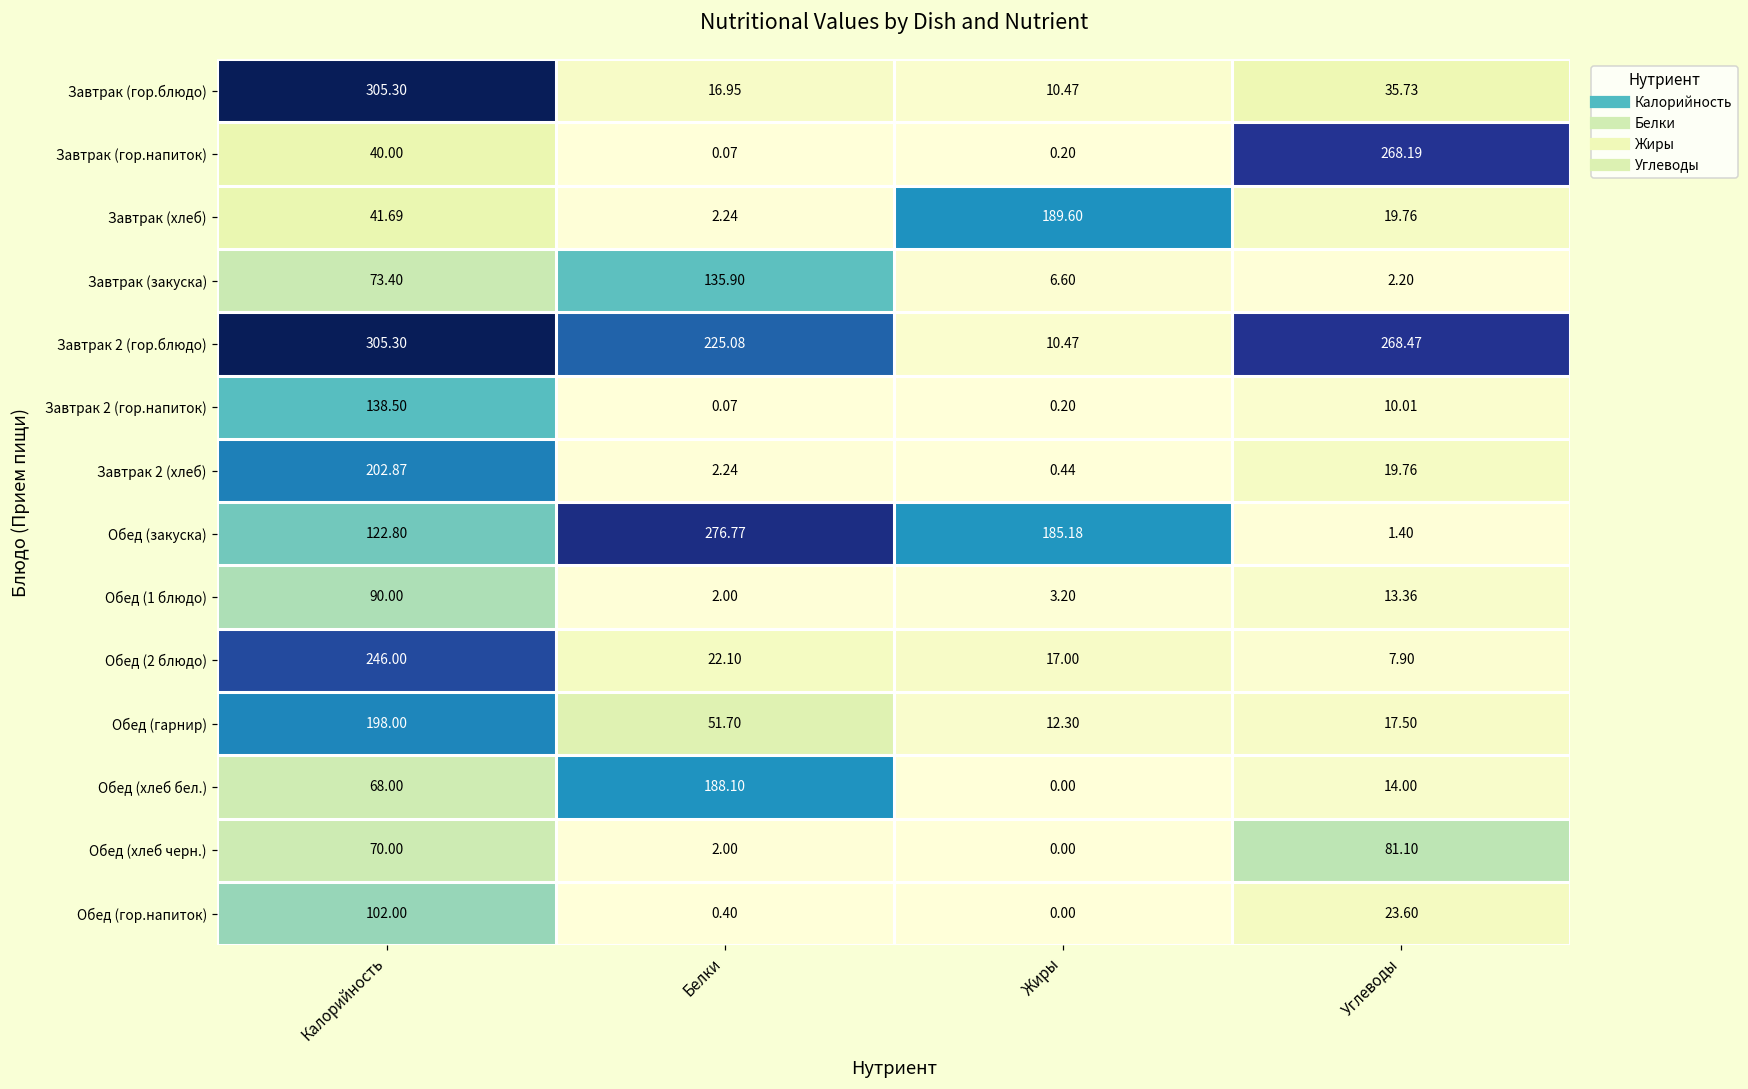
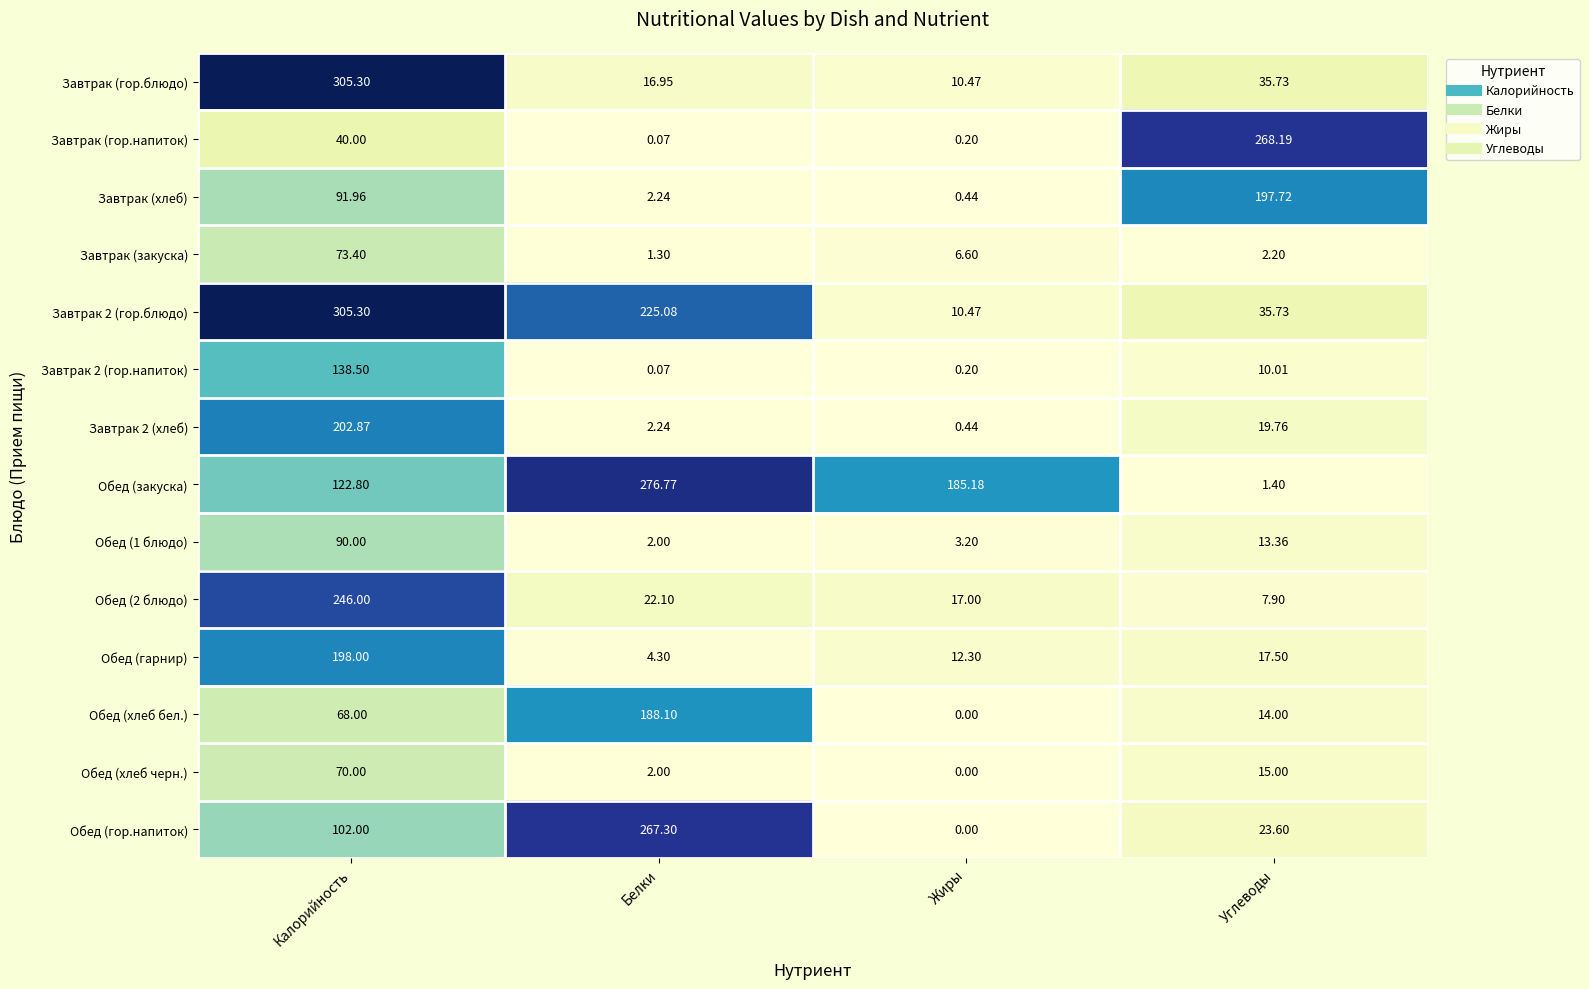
Завтрак (хлеб), Калорийность: 41.69 -> 91.96
Завтрак (хлеб), Жиры: 189.60 -> 0.44
Завтрак (хлеб), Углеводы: 19.76 -> 197.72
Завтрак (закуска), Белки: 135.90 -> 1.30
Завтрак 2 (гор.блюдо), Углеводы: 268.47 -> 35.73
Обед (гарнир), Белки: 51.70 -> 4.30
Обед (хлеб черн.), Углеводы: 81.10 -> 15.00
Обед (гор.напиток), Белки: 0.40 -> 267.30
